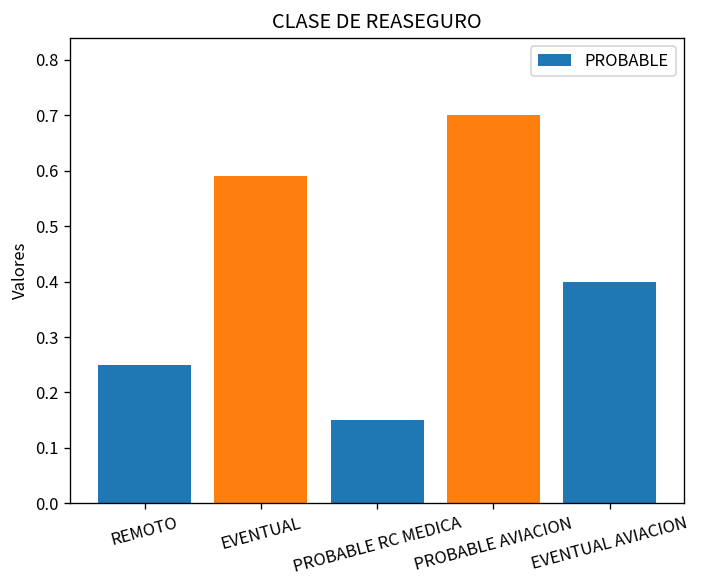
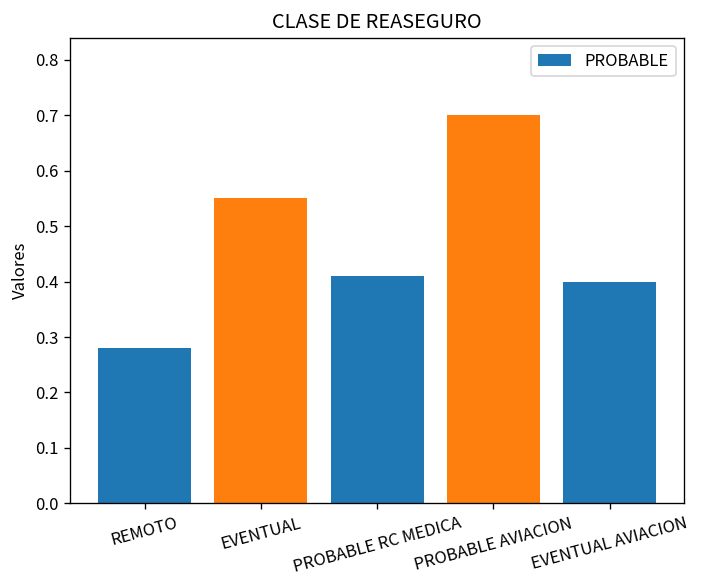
REMOTO: 0.25 -> 0.28
EVENTUAL: 0.59 -> 0.55
PROBABLE RC MEDICA: 0.15 -> 0.41
